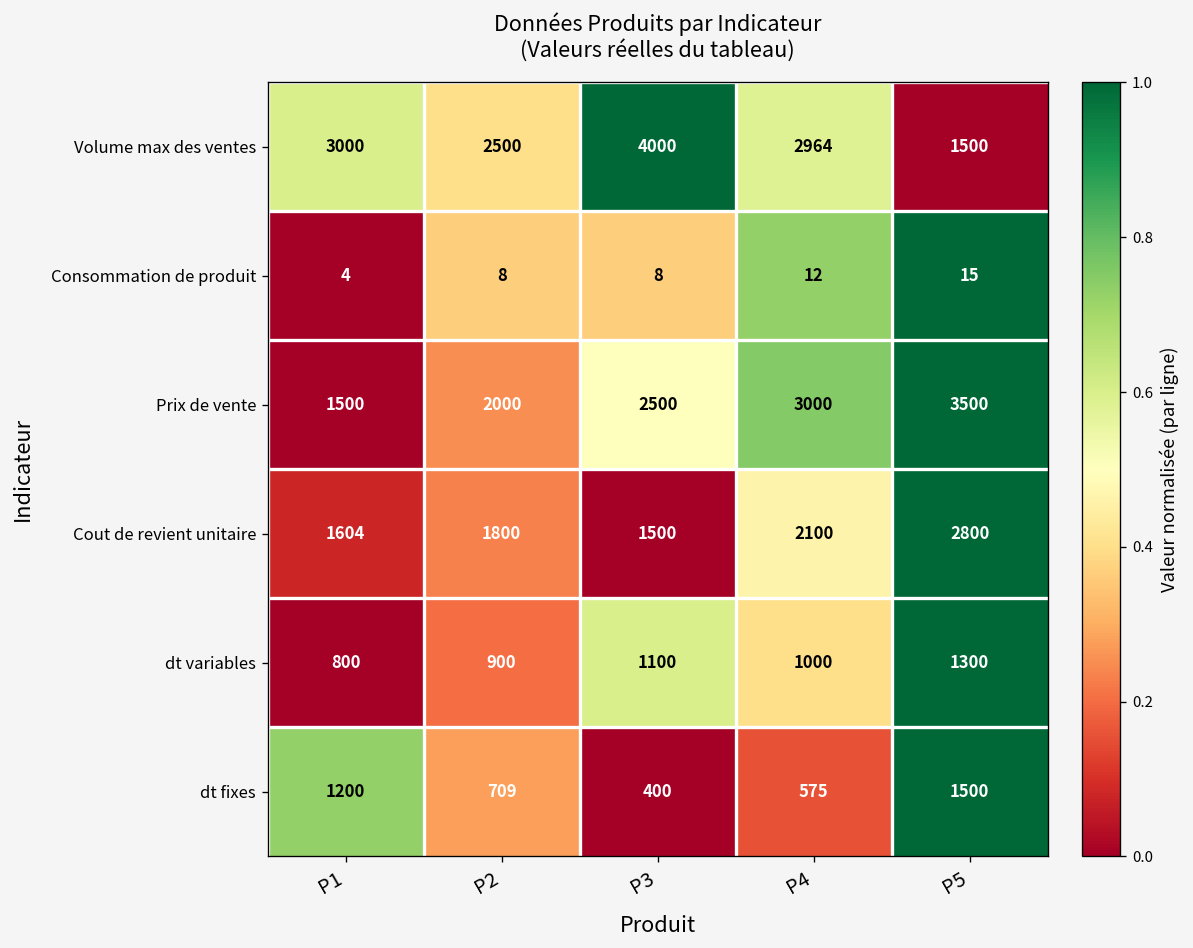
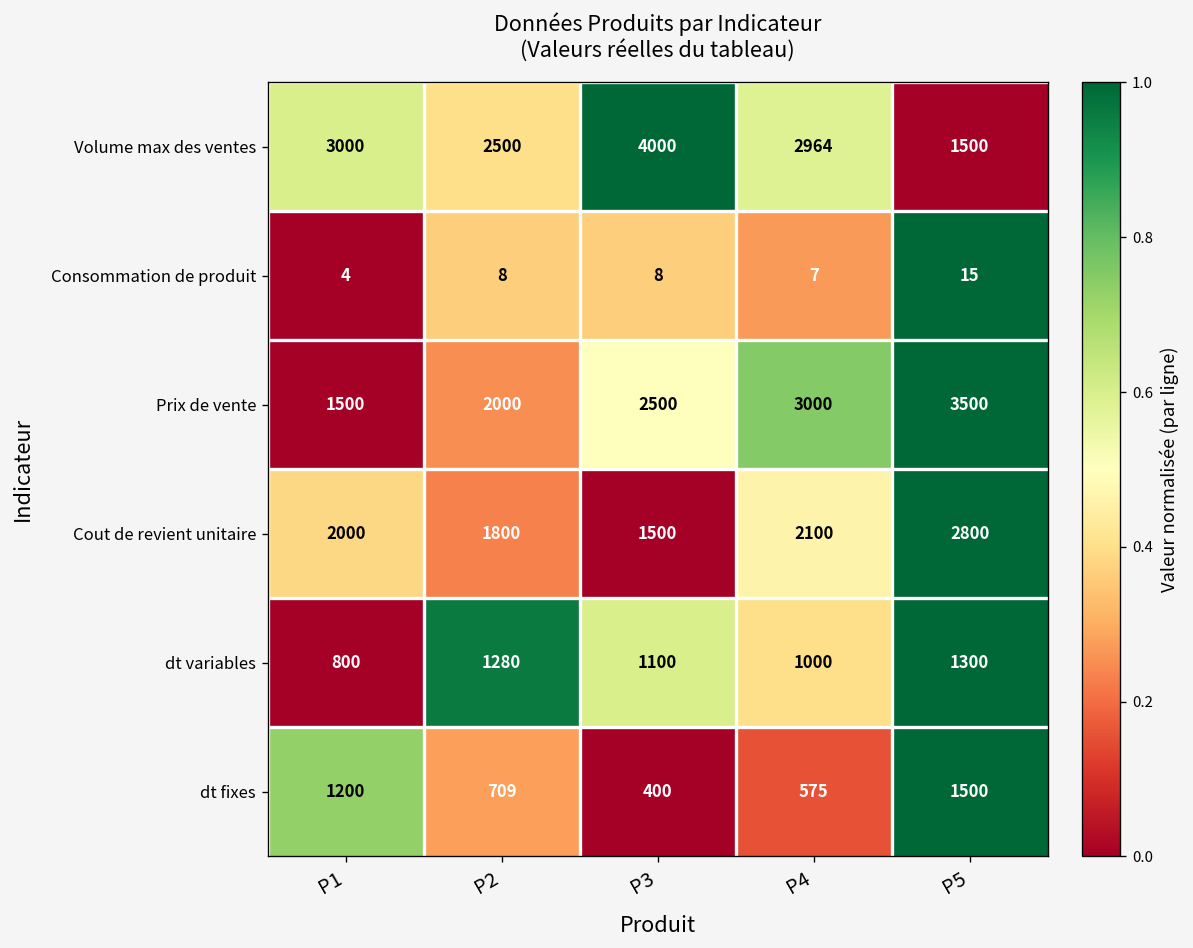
Consommation de produit, P4: 12 -> 7
Cout de revient unitaire, P1: 1604 -> 2000
dt variables, P2: 900 -> 1280
